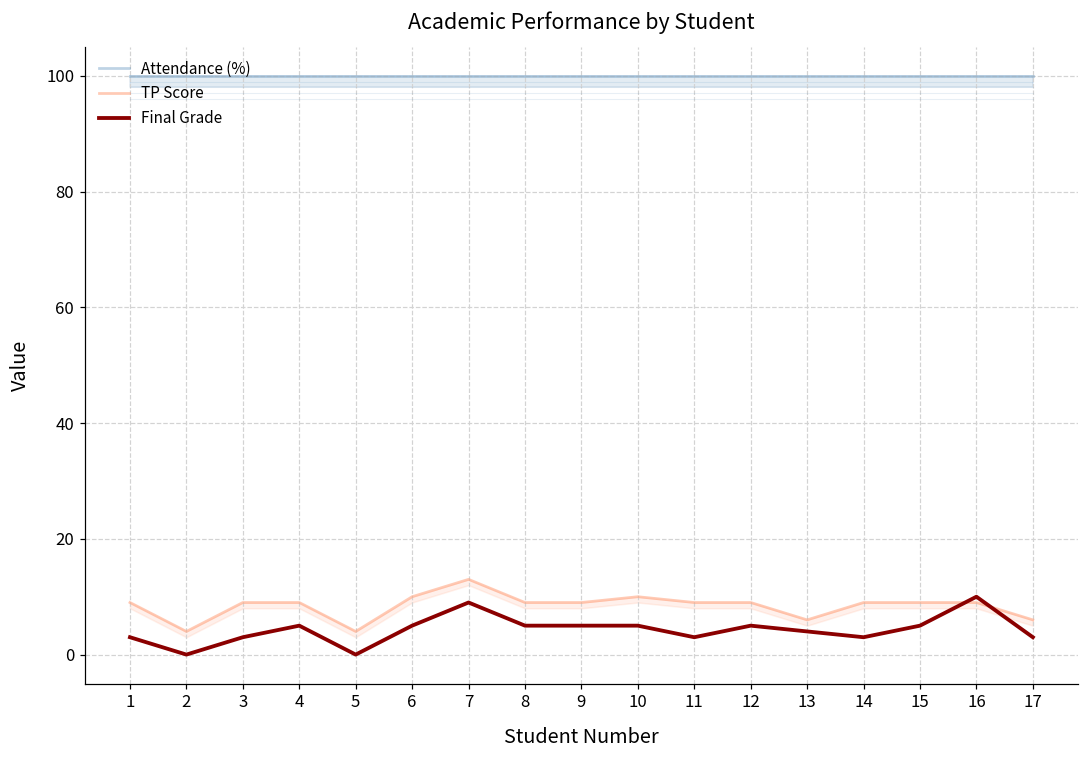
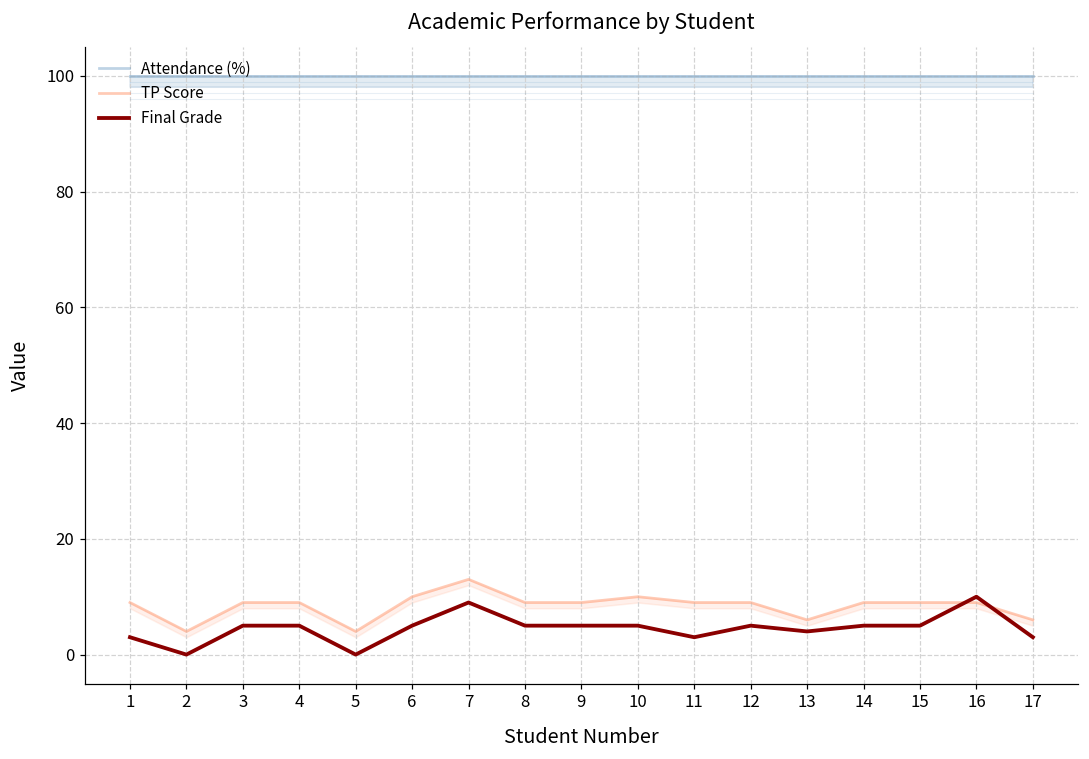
Final Grade, 3: 3 -> 5
Final Grade, 14: 3 -> 5
